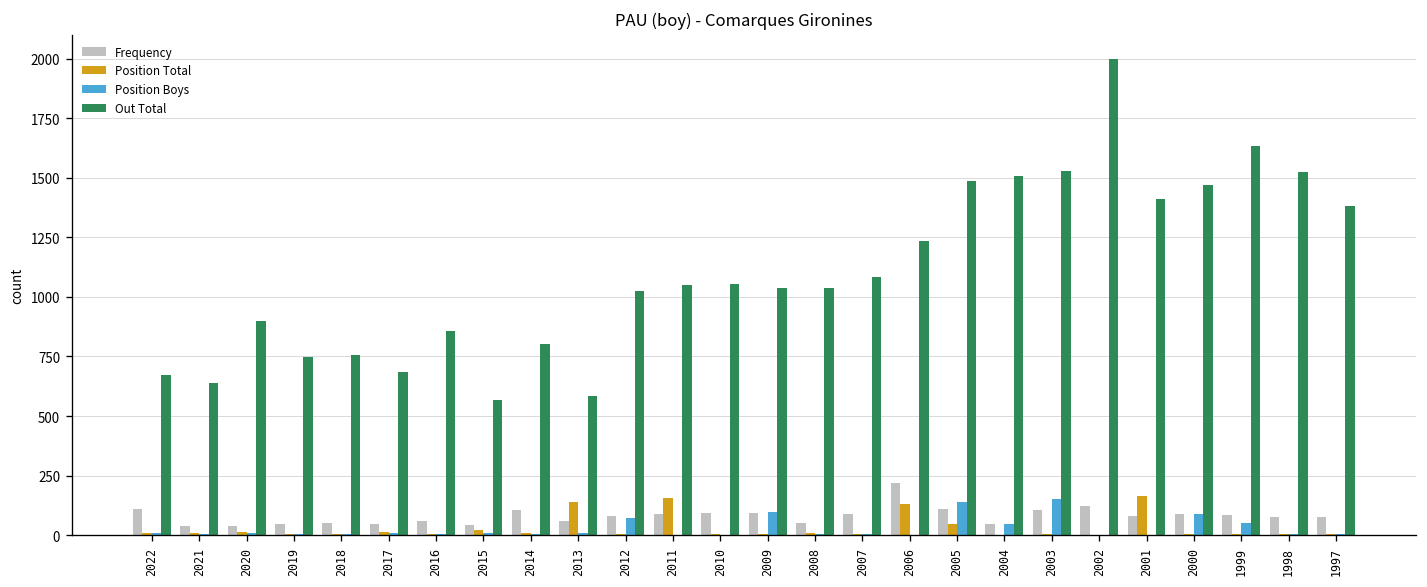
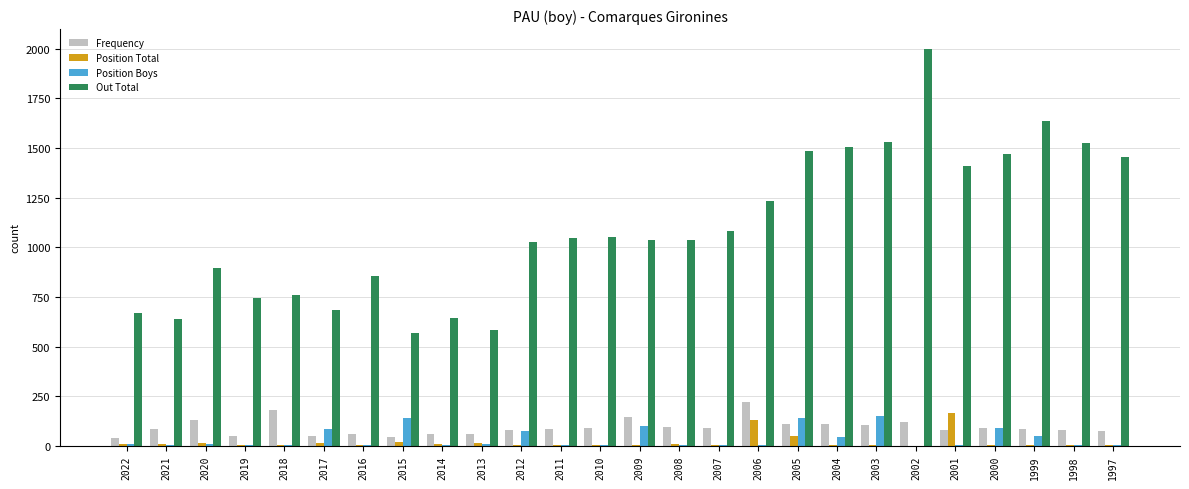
Frequency, 2022: 110 -> 40
Frequency, 2021: 40 -> 80
Frequency, 2020: 40 -> 130
Frequency, 2018: 50 -> 180
Position Boys, 2017: 10 -> 90
Position Boys, 2015: 10 -> 140
Frequency, 2014: 110 -> 60
Out Total, 2014: 800 -> 640
Position Total, 2013: 140 -> 10
Position Total, 2011: 150 -> 0
Frequency, 2009: 90 -> 150
Frequency, 2008: 50 -> 100
Frequency, 2004: 50 -> 110
Out Total, 1997: 1380 -> 1450
